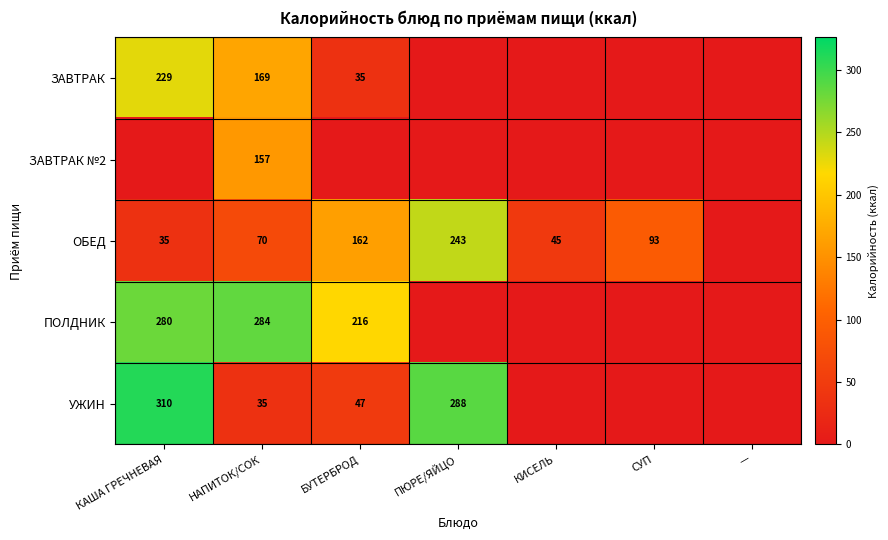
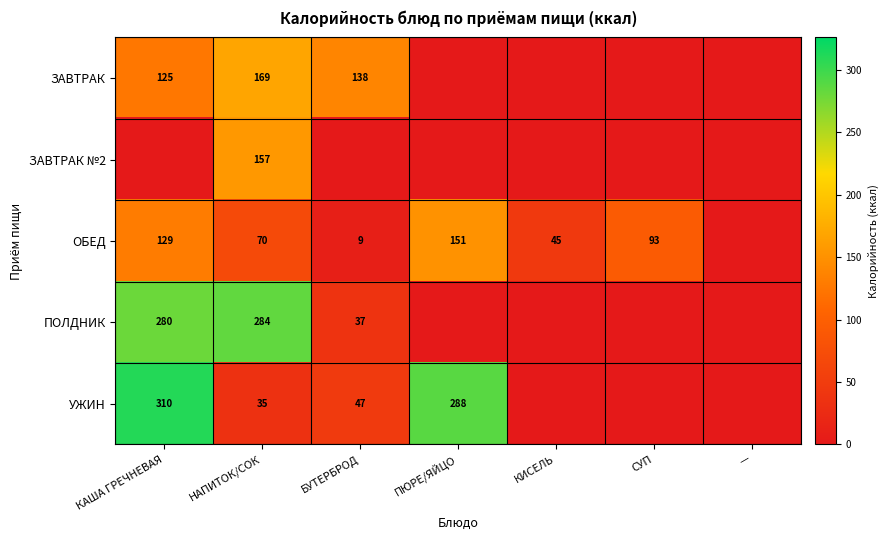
ЗАВТРАК, КАША ГРЕЧНЕВАЯ: 229 -> 125
ЗАВТРАК, БУТЕРБРОД: 35 -> 138
ОБЕД, КАША ГРЕЧНЕВАЯ: 35 -> 129
ОБЕД, БУТЕРБРОД: 162 -> 9
ОБЕД, ПЮРЕ/ЯЙЦО: 243 -> 151
ПОЛДНИК, БУТЕРБРОД: 216 -> 37
